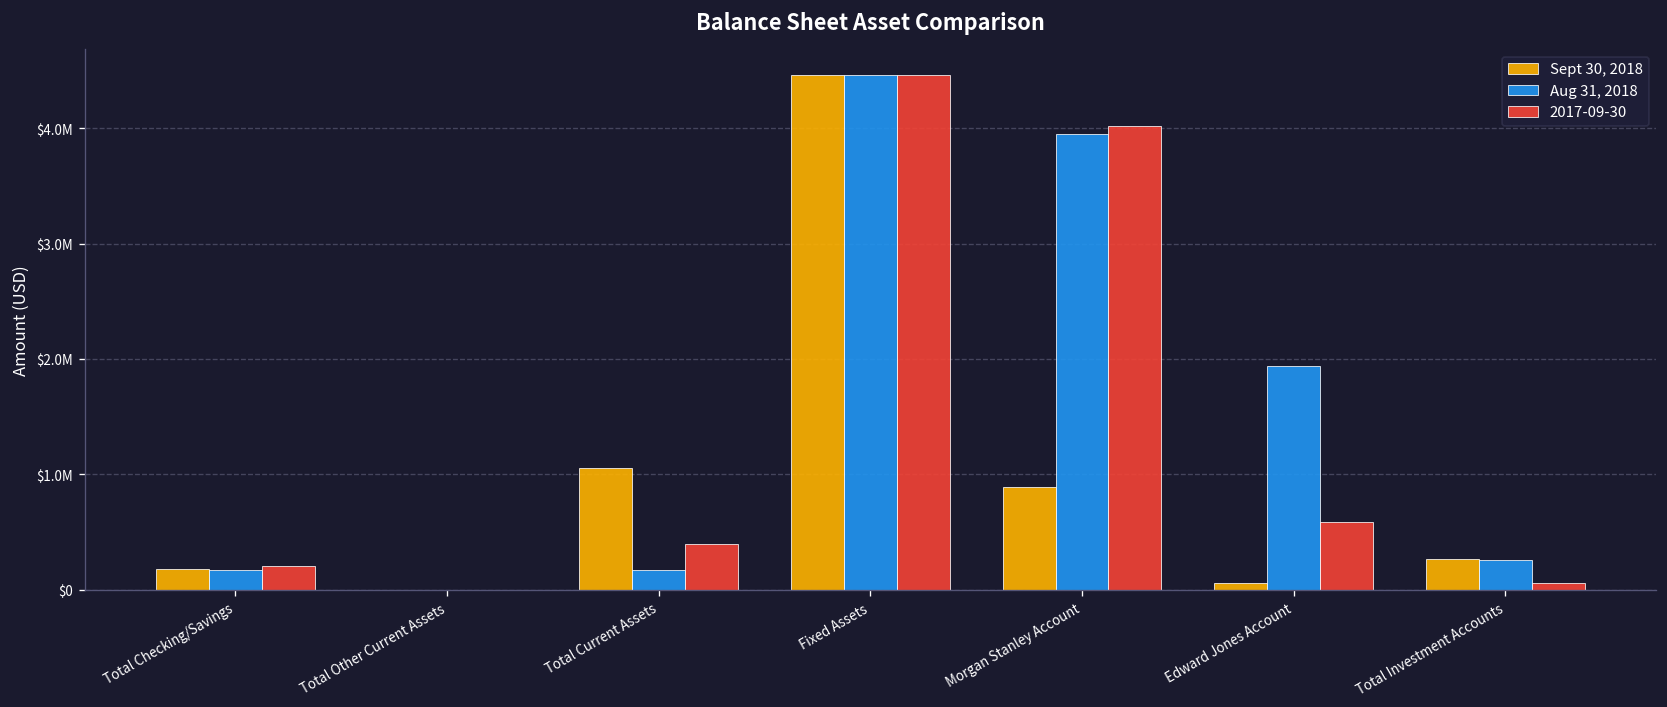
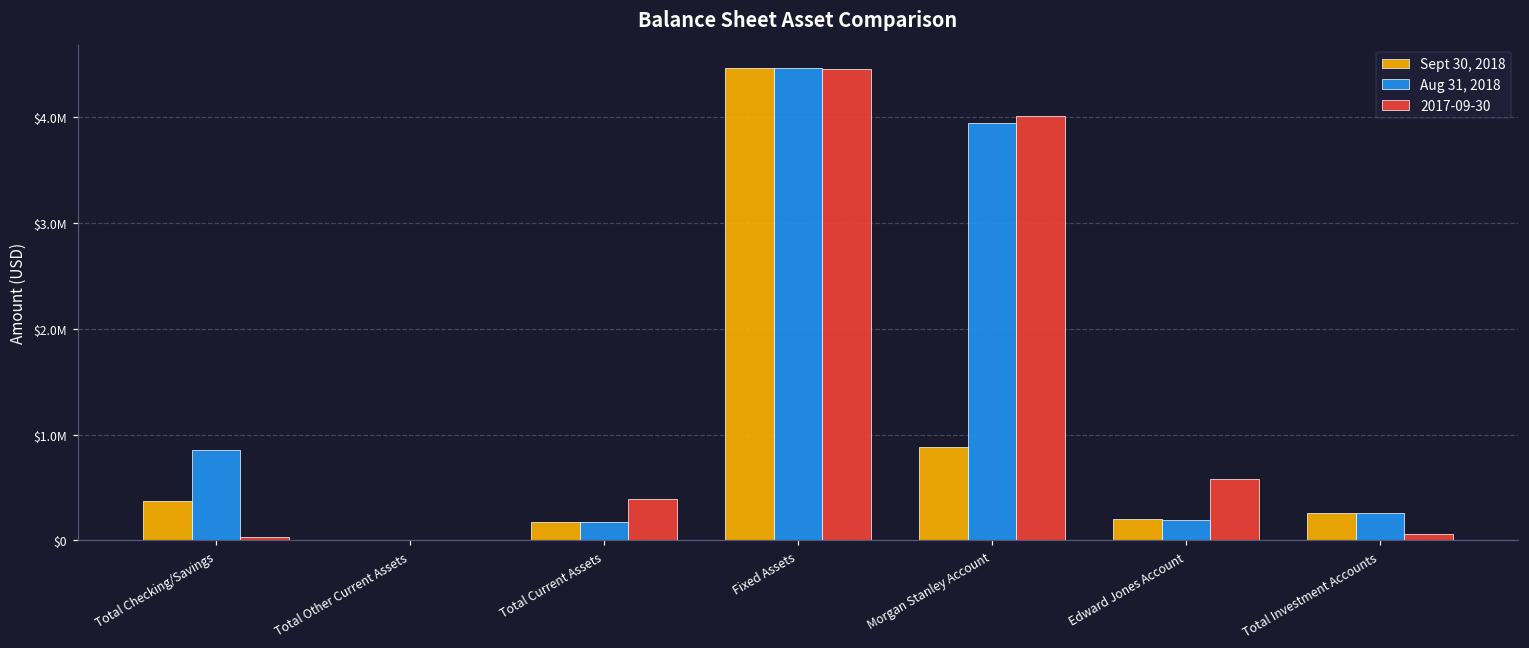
Sept 30, 2018, Total Checking/Savings: $200000 -> $400000
Aug 31, 2018, Total Checking/Savings: $200000 -> $900000
2017-09-30, Total Checking/Savings: $200000 -> $0
Sept 30, 2018, Total Current Assets: $1100000 -> $200000
Sept 30, 2018, Edward Jones Account: $100000 -> $200000
Aug 31, 2018, Edward Jones Account: $1900000 -> $200000
